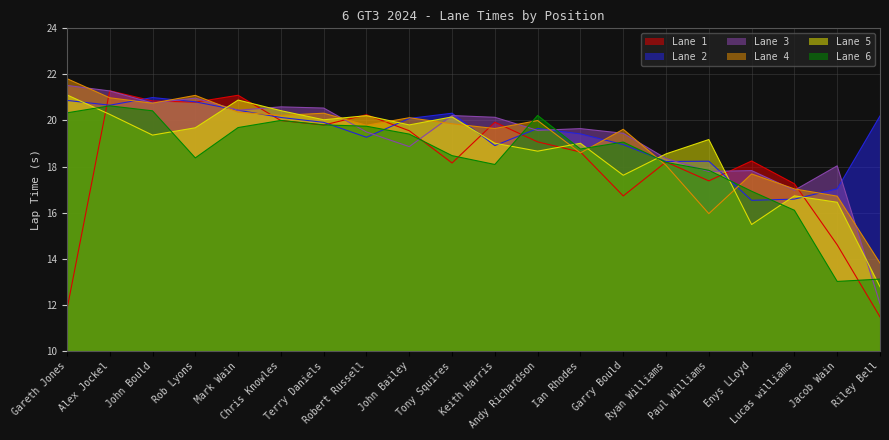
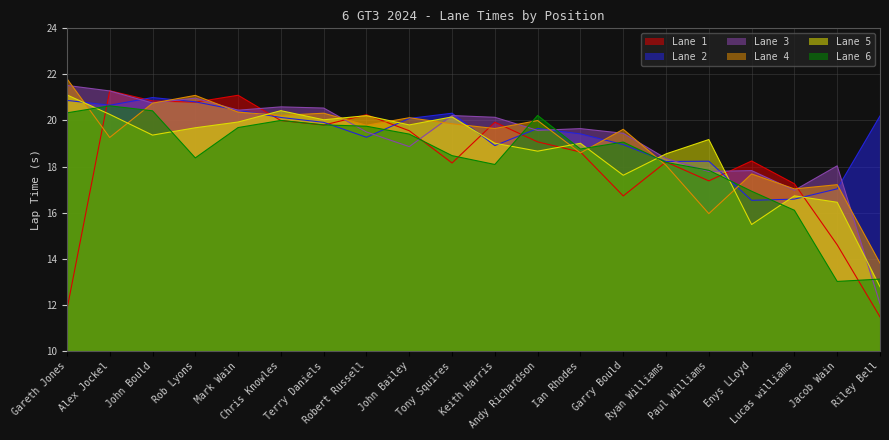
Lane 4, Alex Jockel: 21.0 -> 19.3
Lane 5, Mark Wain: 20.9 -> 19.9
Lane 4, Jacob Wain: 16.7 -> 17.2
